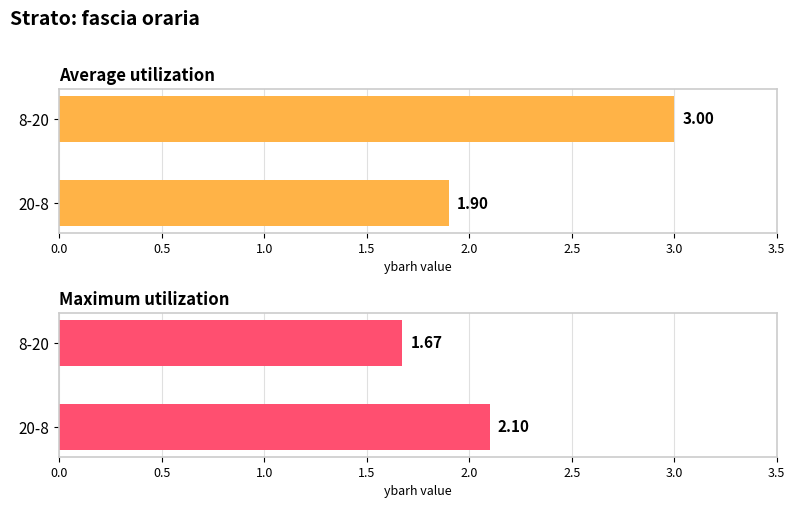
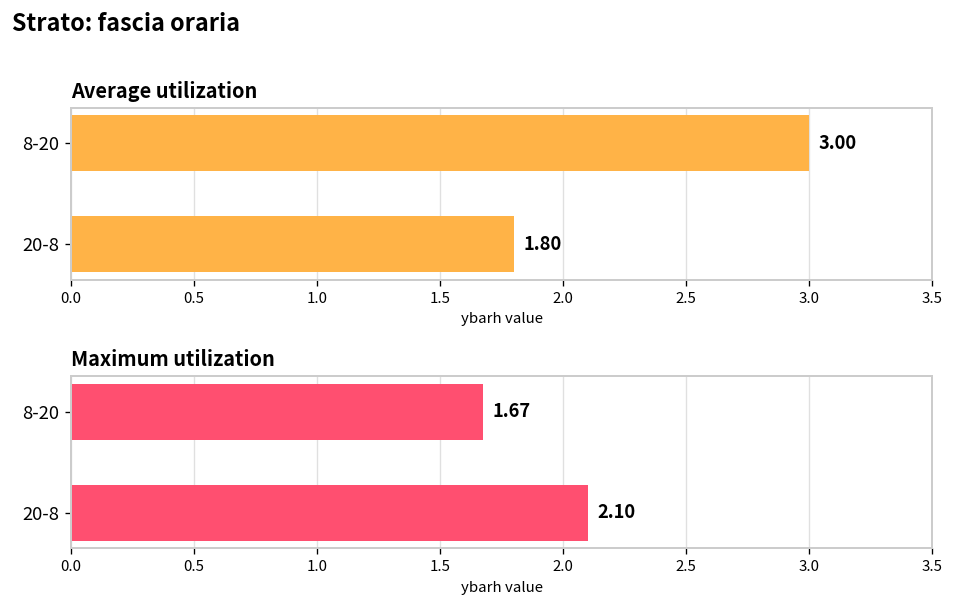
Average utilization, 20-8: 1.90 -> 1.80
